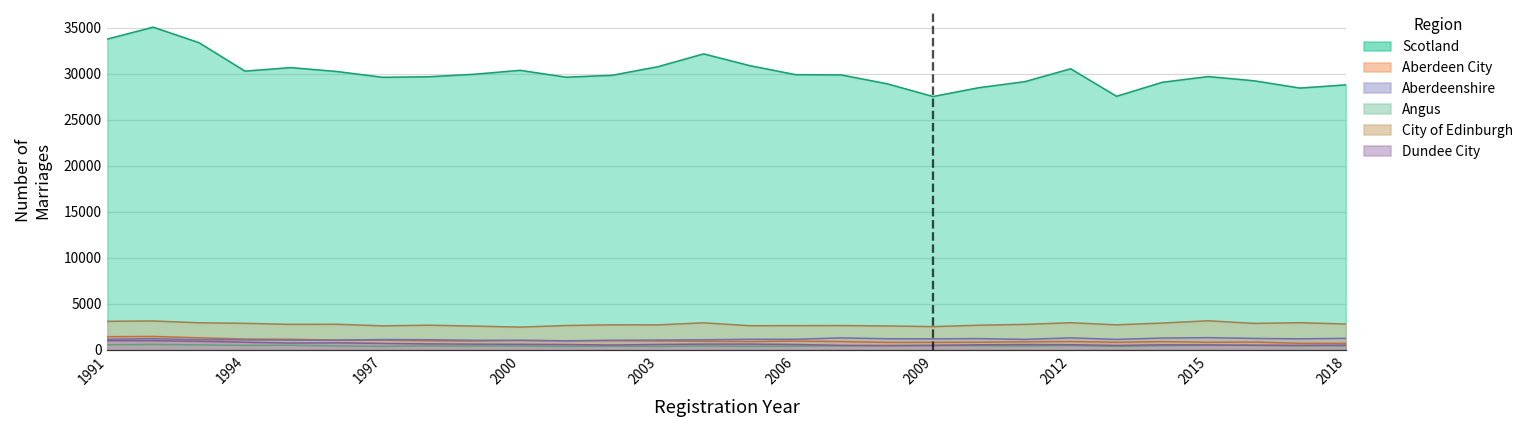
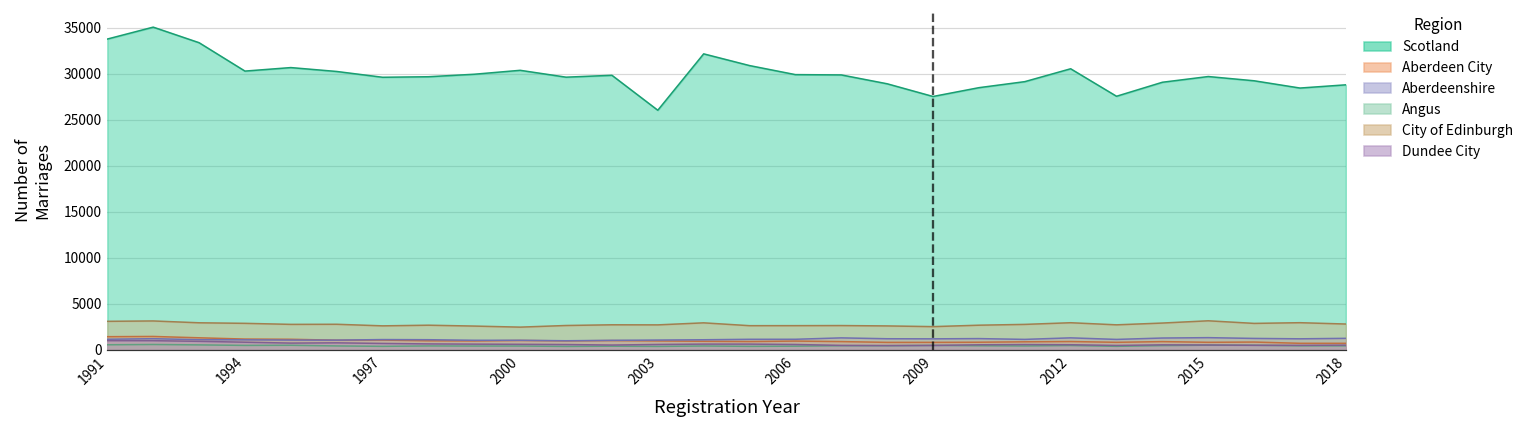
Scotland, 2003: 31000 -> 26000
